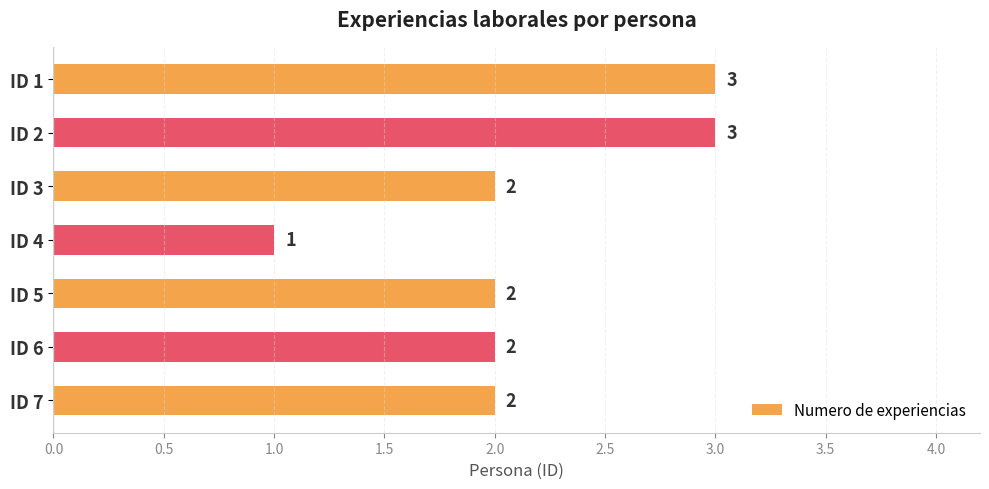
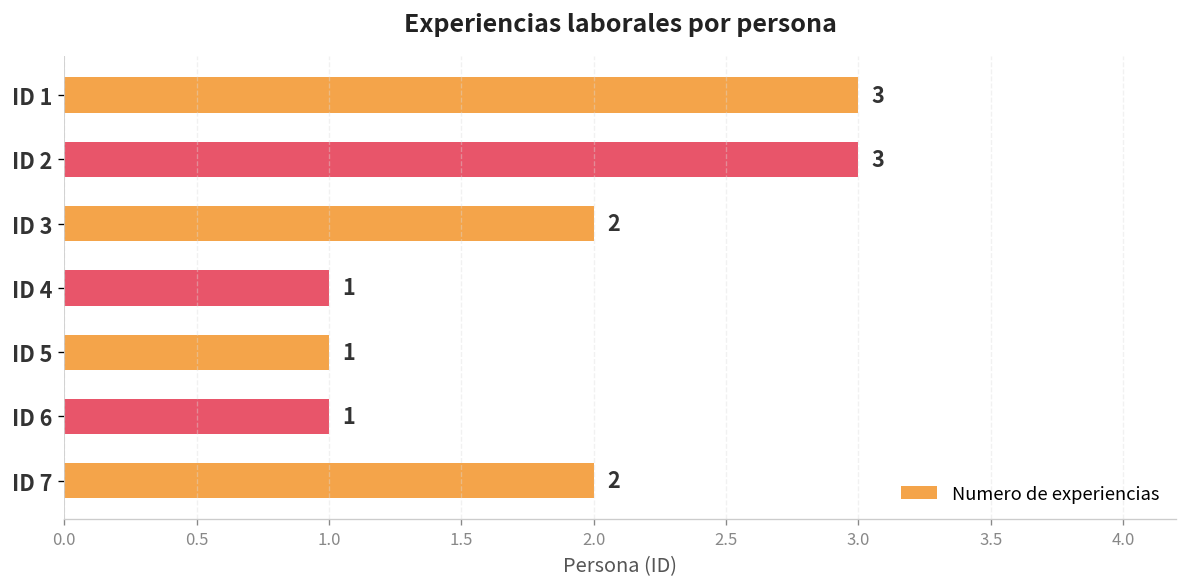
ID 5: 2 -> 1
ID 6: 2 -> 1
